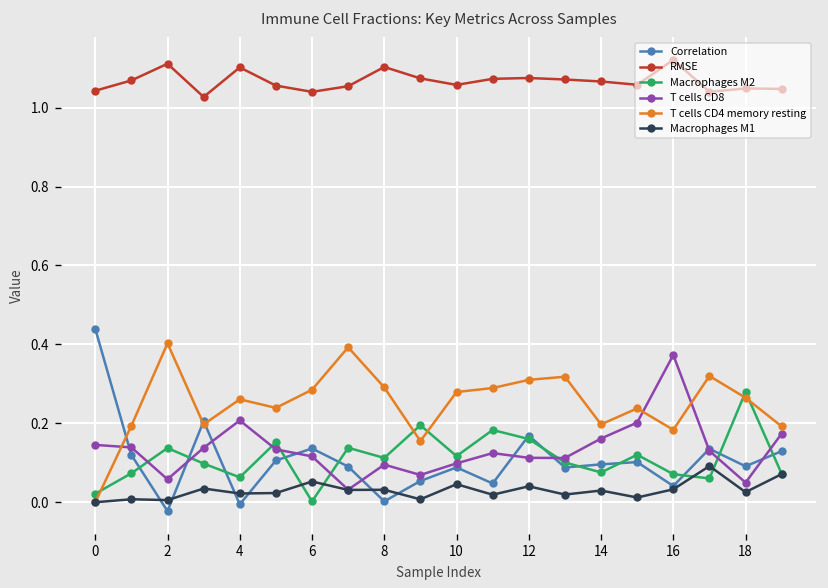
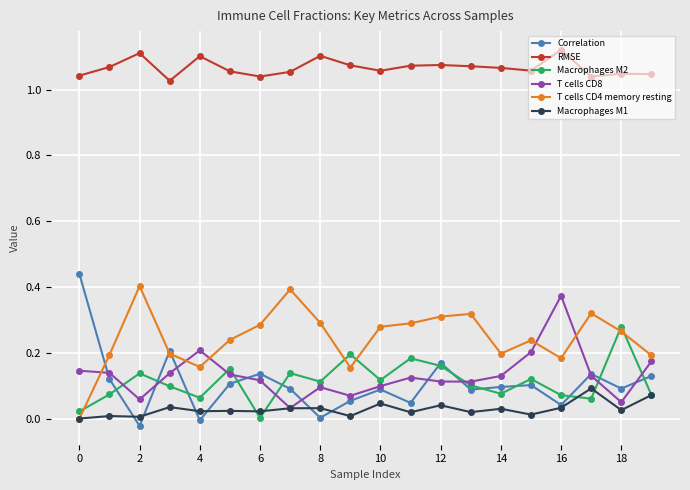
T cells CD4 memory resting, 4: 0.26 -> 0.16
Macrophages M1, 6: 0.05 -> 0.02
T cells CD8, 14: 0.16 -> 0.13
